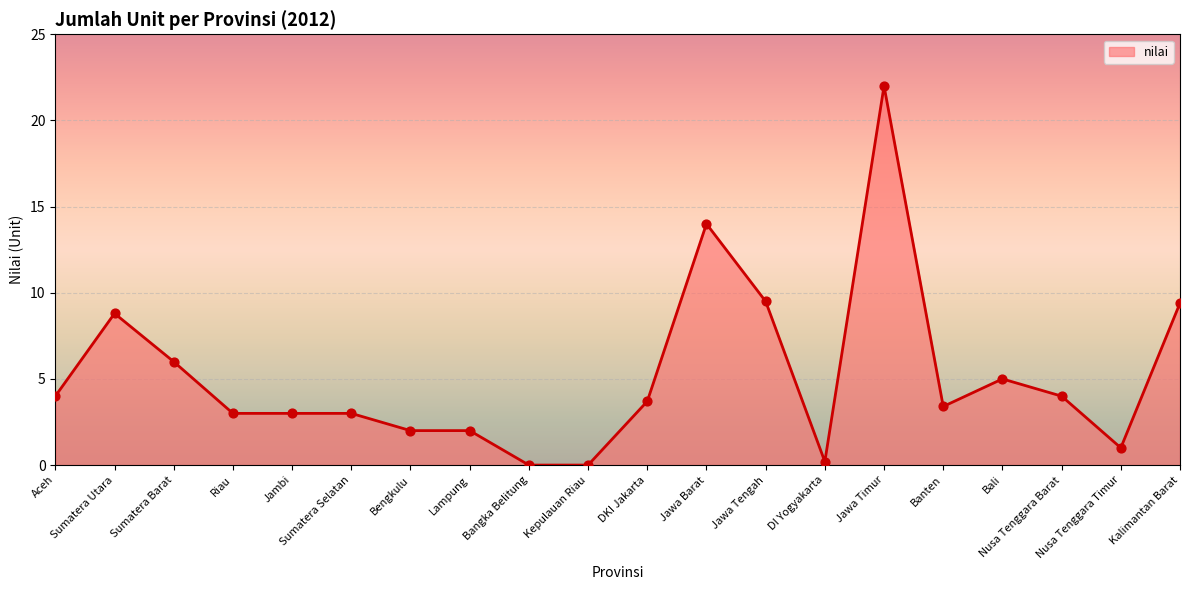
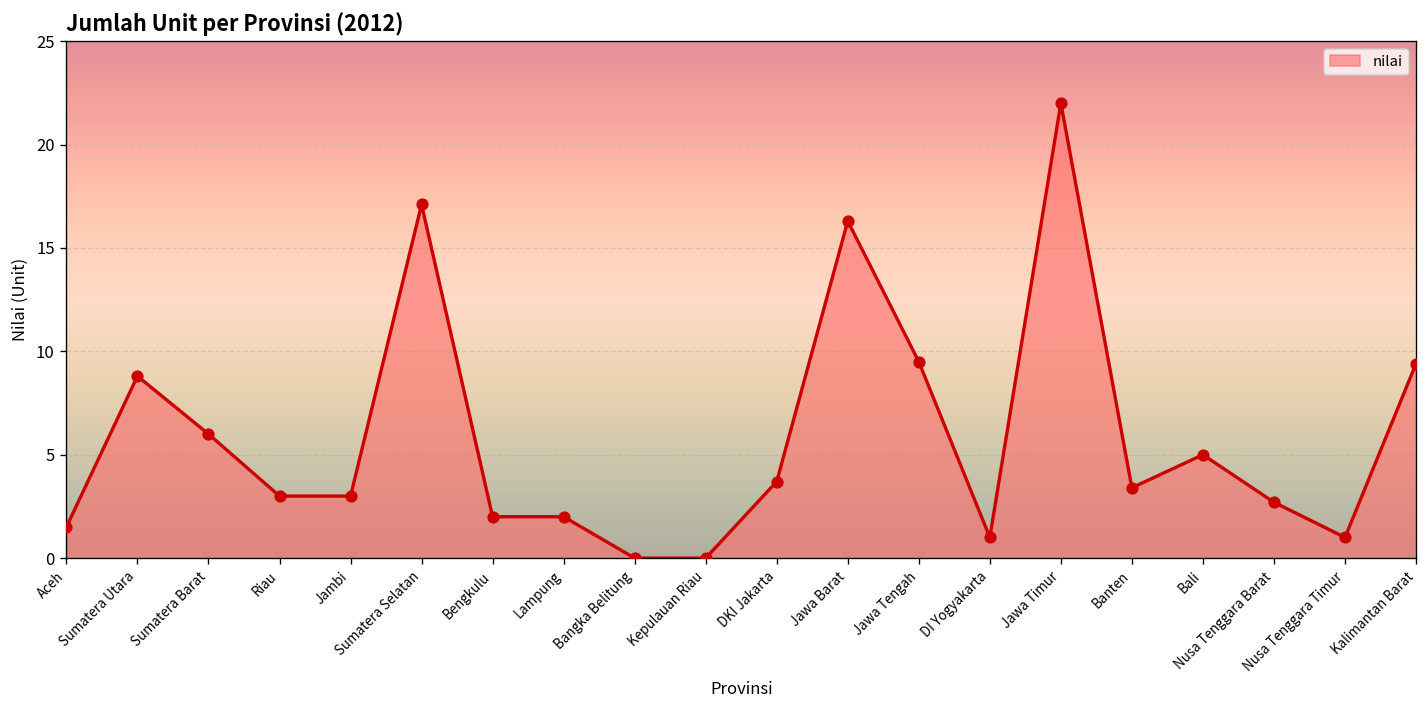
Aceh: 4.0 -> 1.5
Sumatera Selatan: 3.0 -> 17.1
Jawa Barat: 14.0 -> 16.3
DI Yogyakarta: 0.2 -> 1.0
Nusa Tenggara Barat: 4.0 -> 2.7
